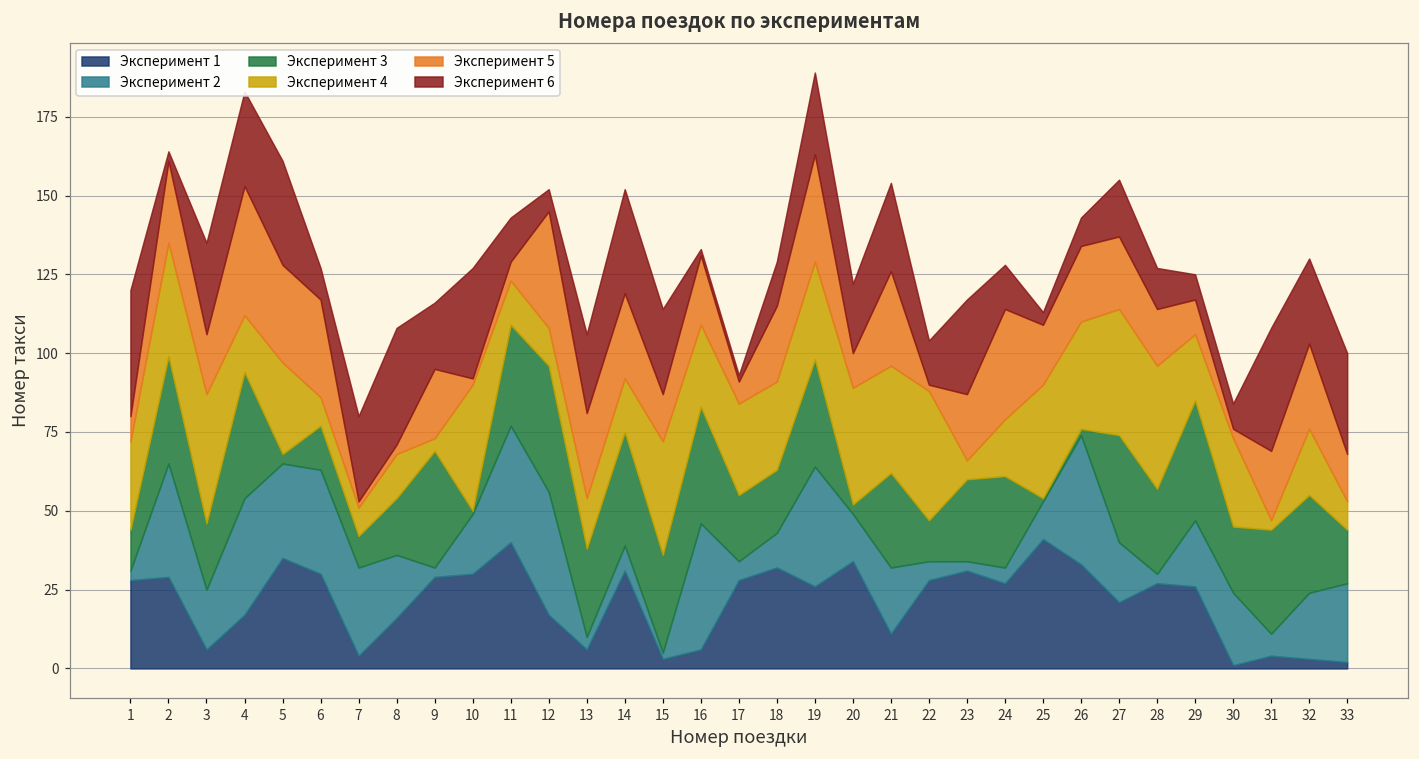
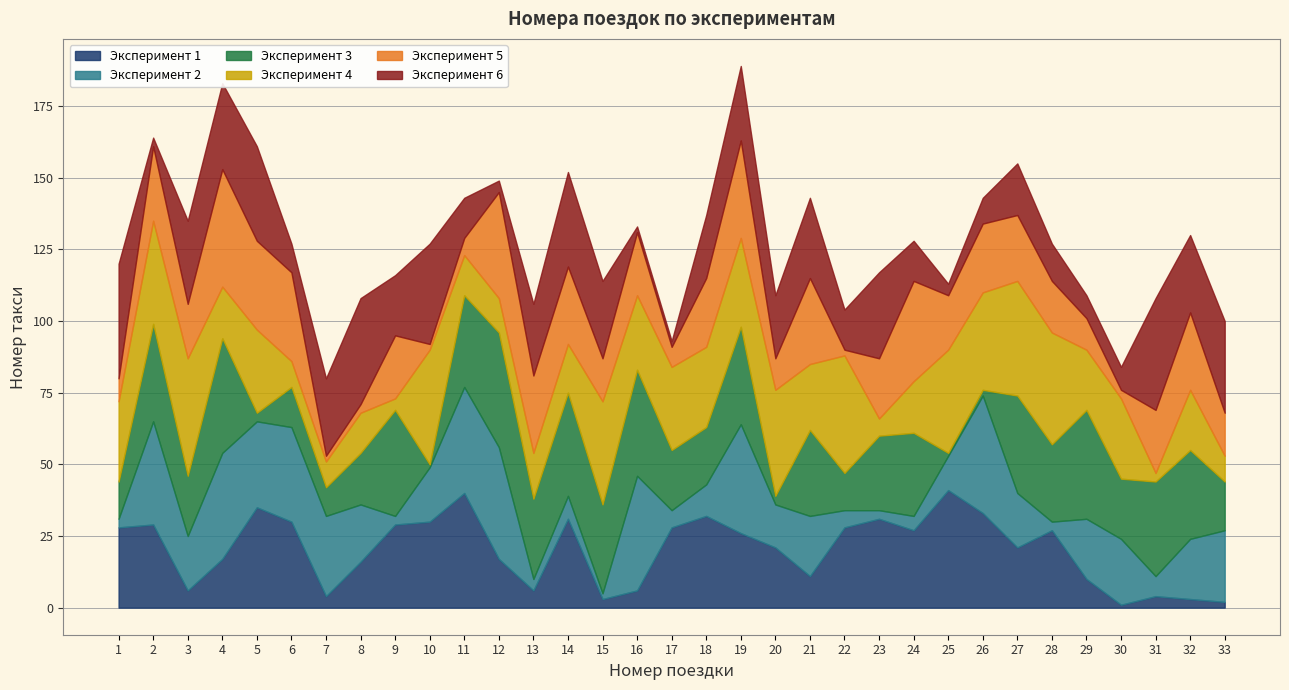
Эксперимент 6, 12: 7 -> 4
Эксперимент 6, 18: 14 -> 22
Эксперимент 1, 20: 34 -> 21
Эксперимент 4, 21: 34 -> 23
Эксперимент 1, 29: 26 -> 10
